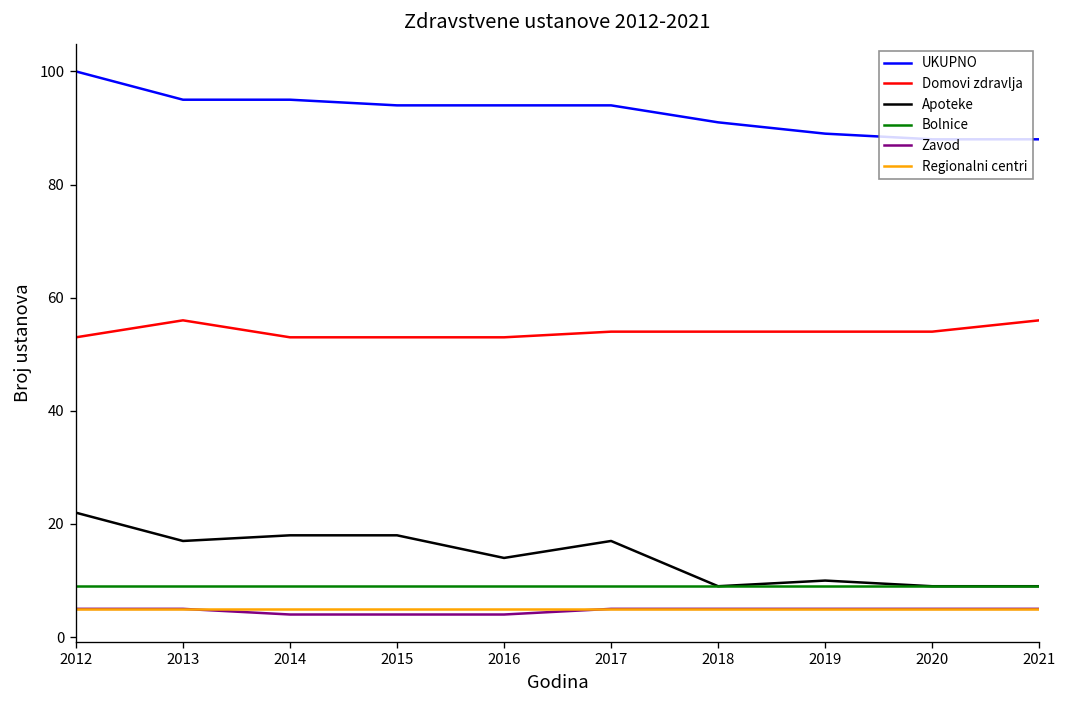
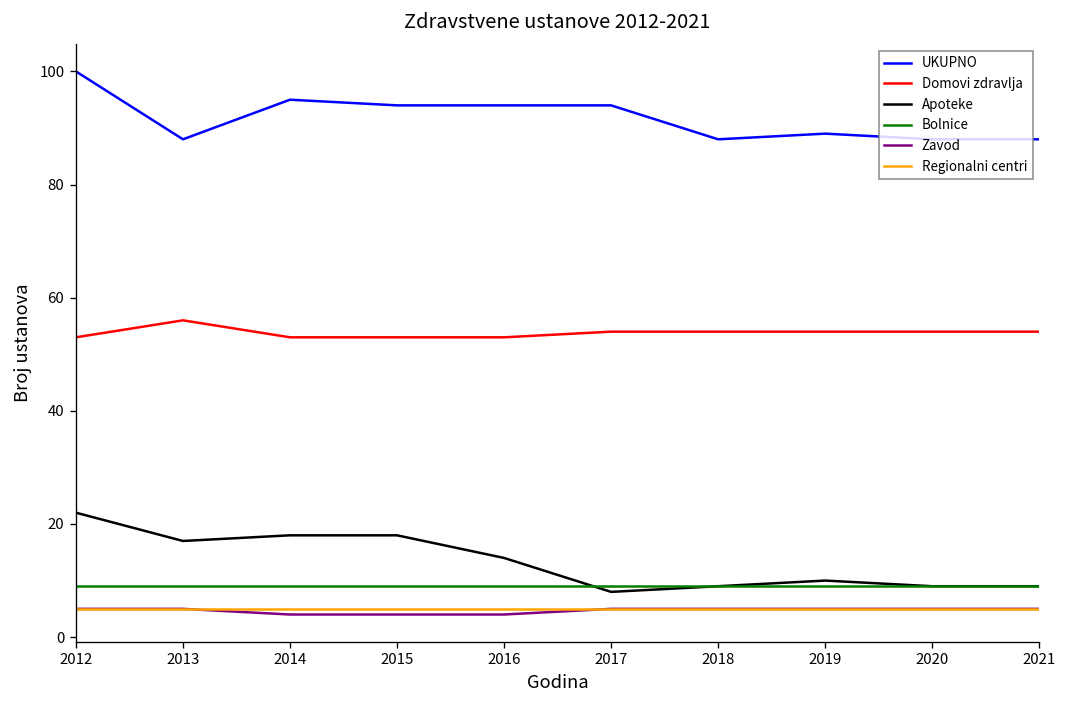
UKUPNO, 2013: 95 -> 88
Apoteke, 2017: 17 -> 8
UKUPNO, 2018: 91 -> 88
Domovi zdravlja, 2021: 56 -> 54
